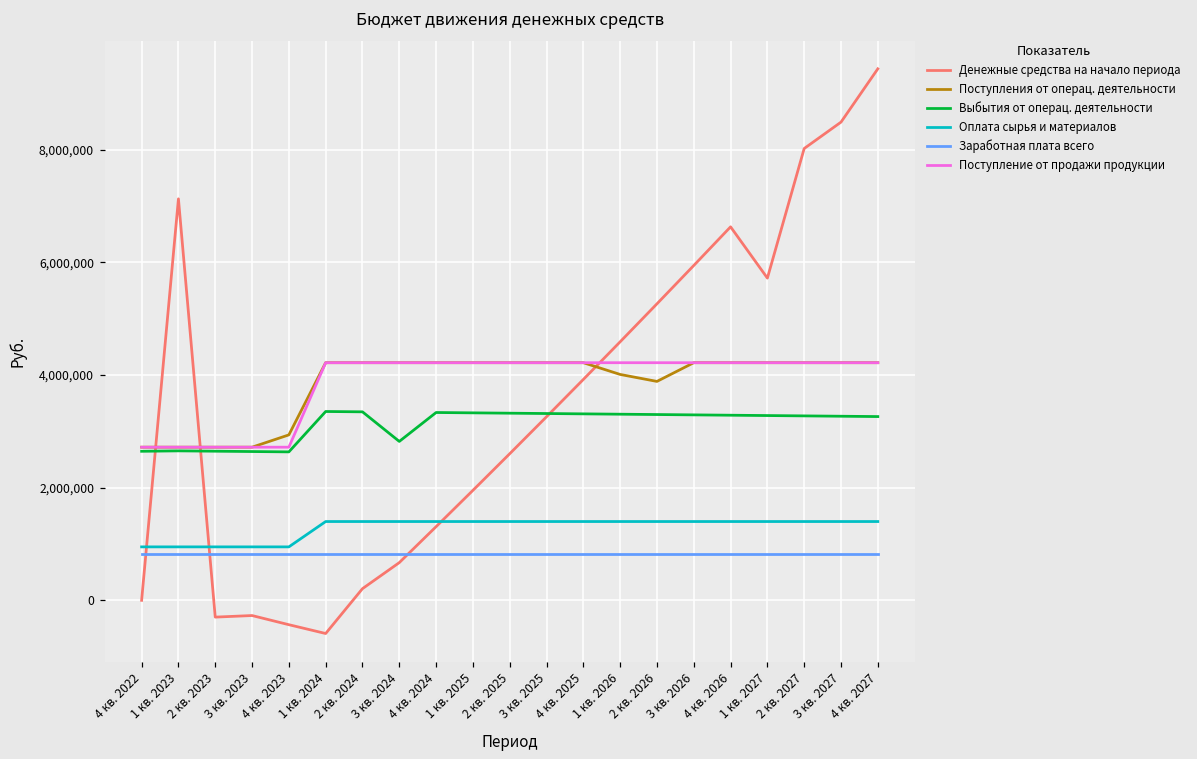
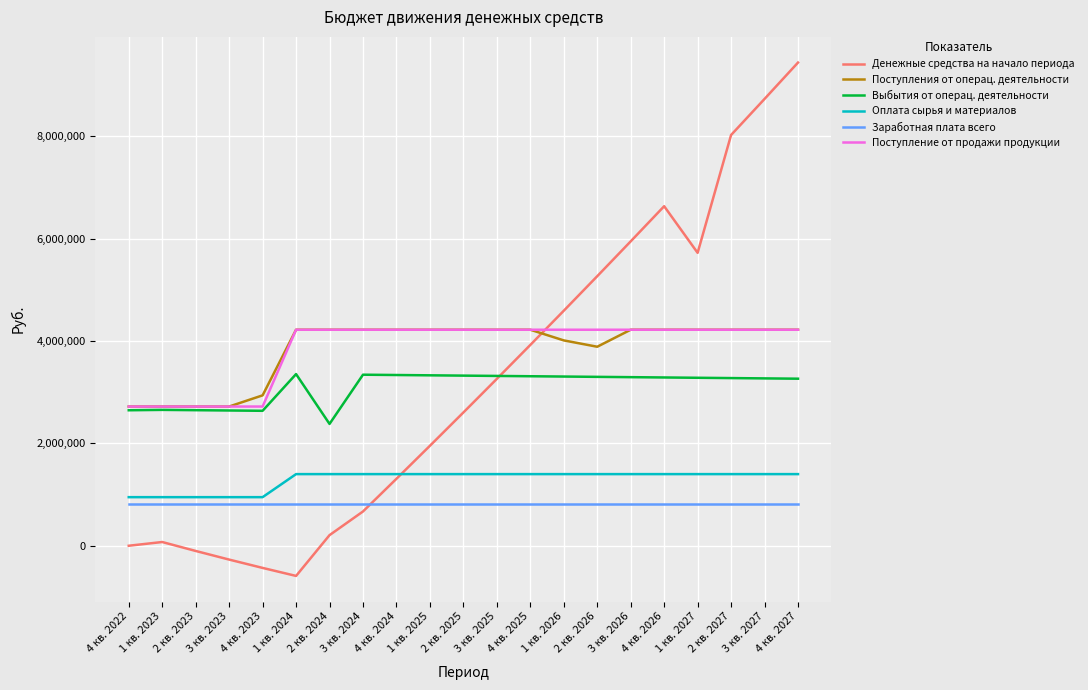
Денежные средства на начало периода, 1 кв. 2023: 7,100,000 -> 100,000
Денежные средства на начало периода, 2 кв. 2023: -300,000 -> -100,000
Выбытия от операц. деятельности, 2 кв. 2024: 3,300,000 -> 2,400,000
Выбытия от операц. деятельности, 3 кв. 2024: 2,800,000 -> 3,300,000
Денежные средства на начало периода, 3 кв. 2027: 8,500,000 -> 8,700,000
